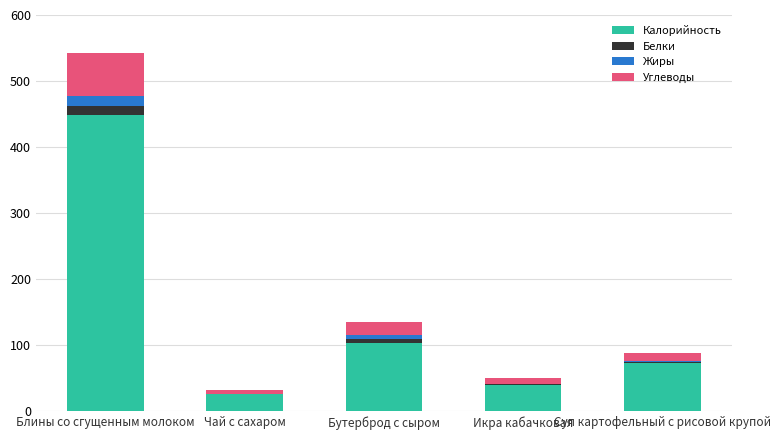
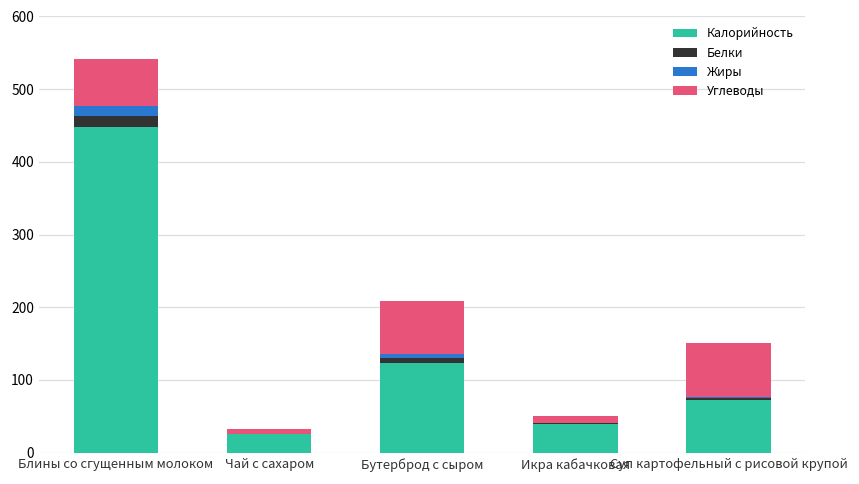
Калорийность, Бутерброд с сыром: 100 -> 120
Углеводы, Бутерброд с сыром: 20 -> 70
Углеводы, Суп картофельный с рисовой крупой: 10 -> 70
